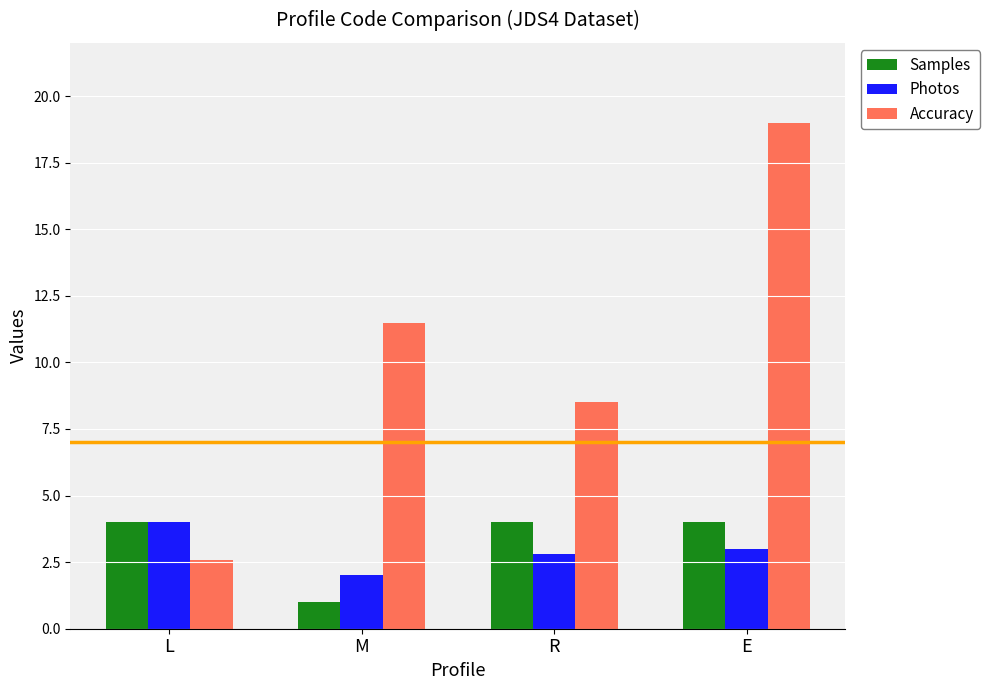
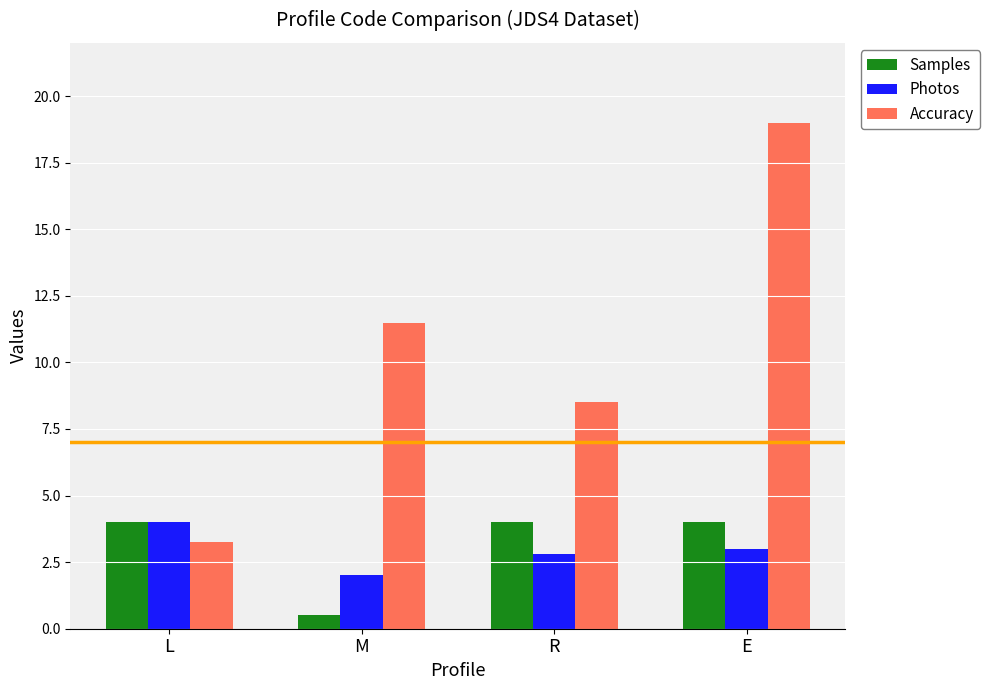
Accuracy, L: 2.6 -> 3.3
Samples, M: 1.0 -> 0.5
